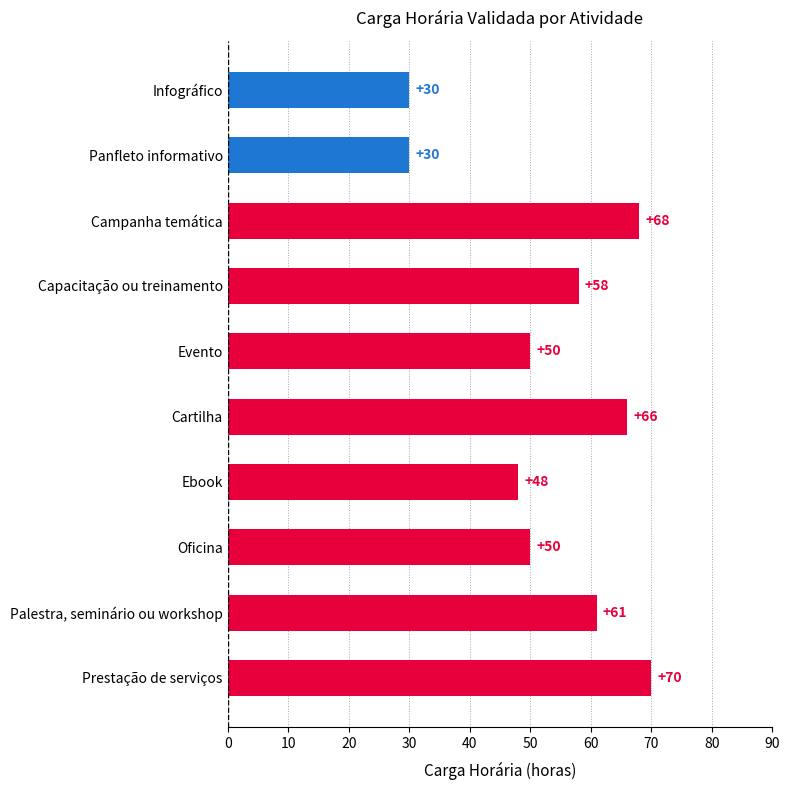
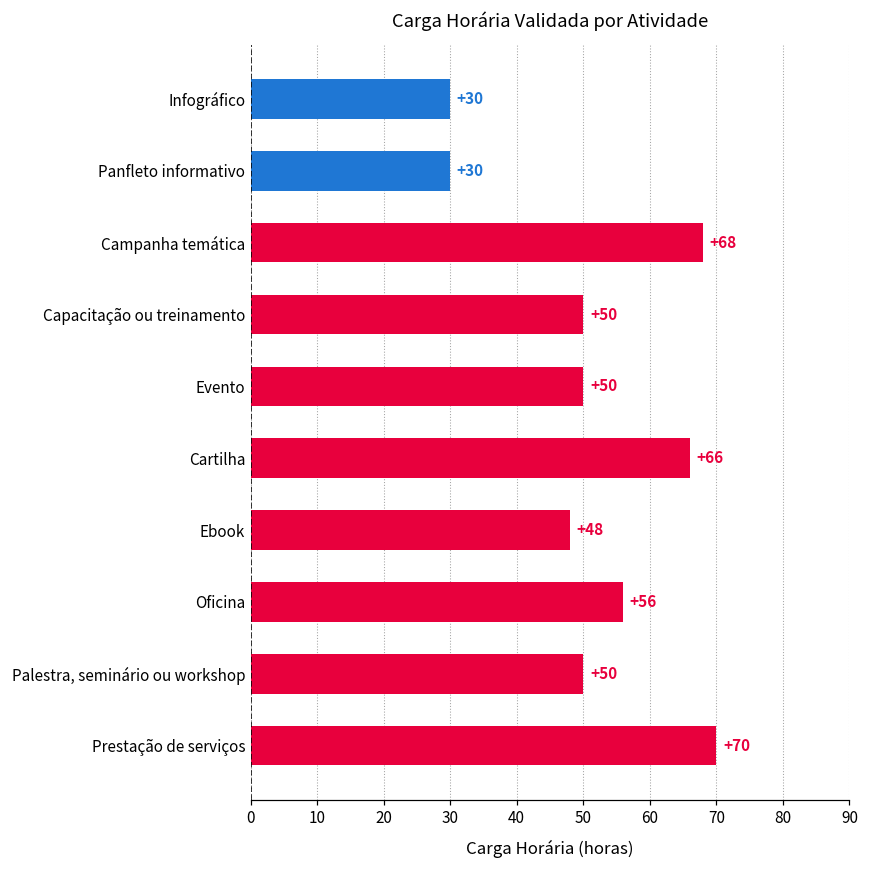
Capacitação ou treinamento: +58 -> +50
Oficina: +50 -> +56
Palestra, seminário ou workshop: +61 -> +50
